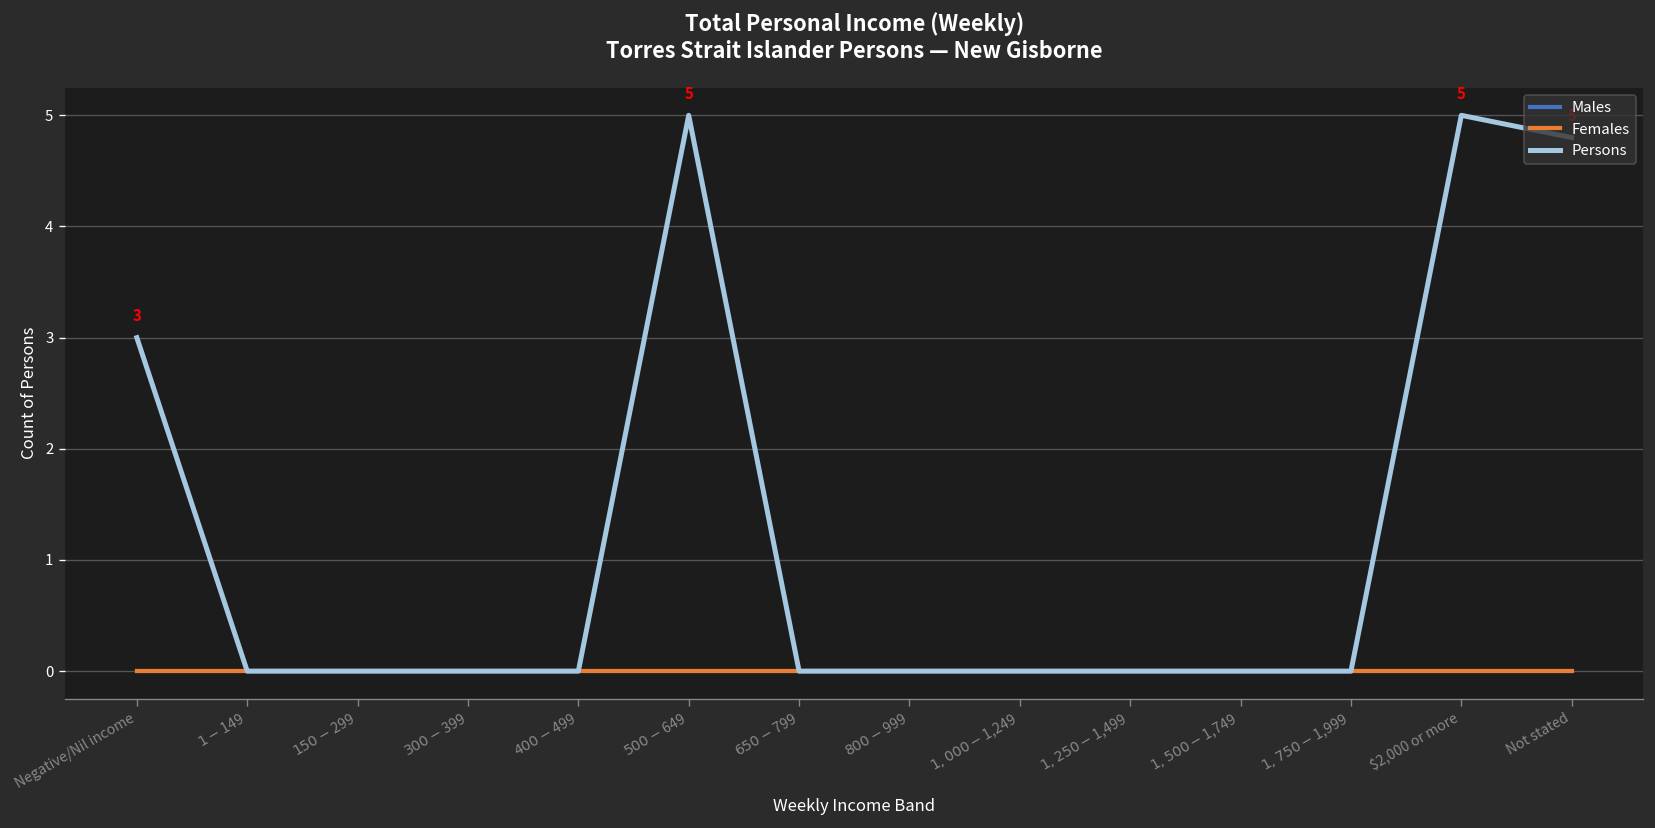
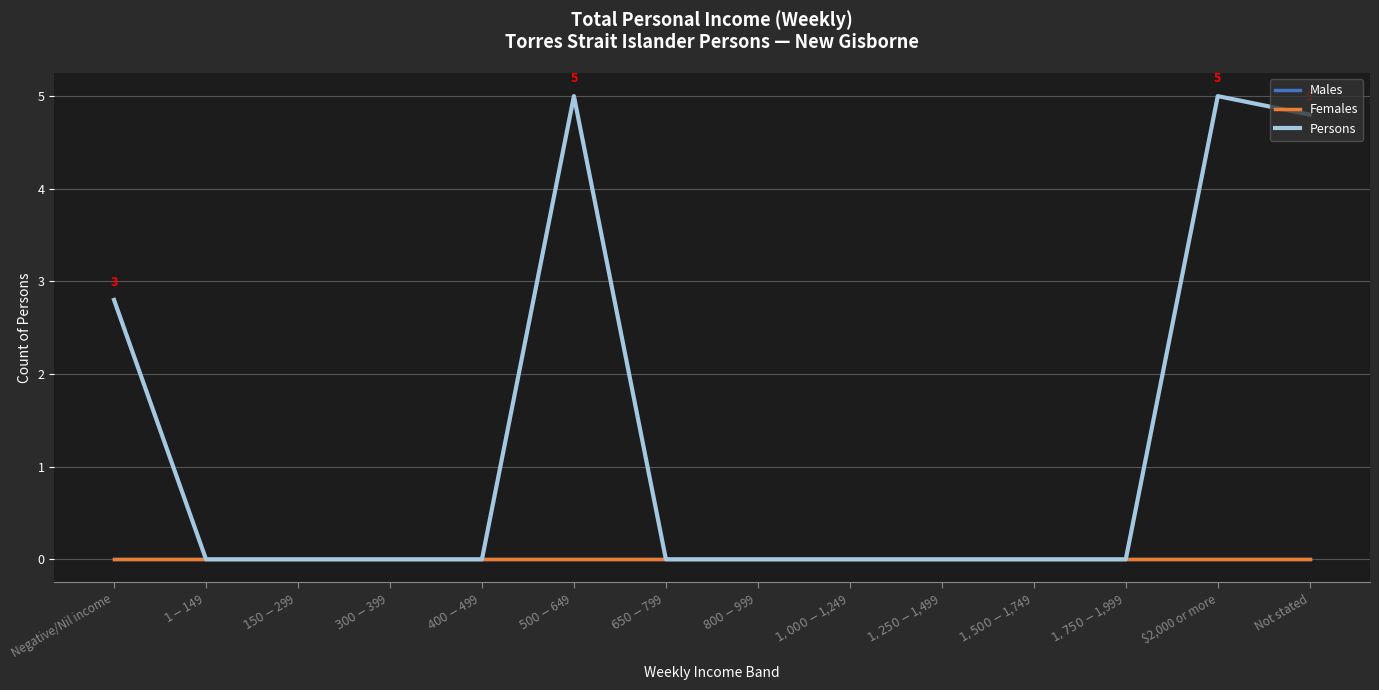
Persons, Negative/Nil income: 3.0 -> 2.8
